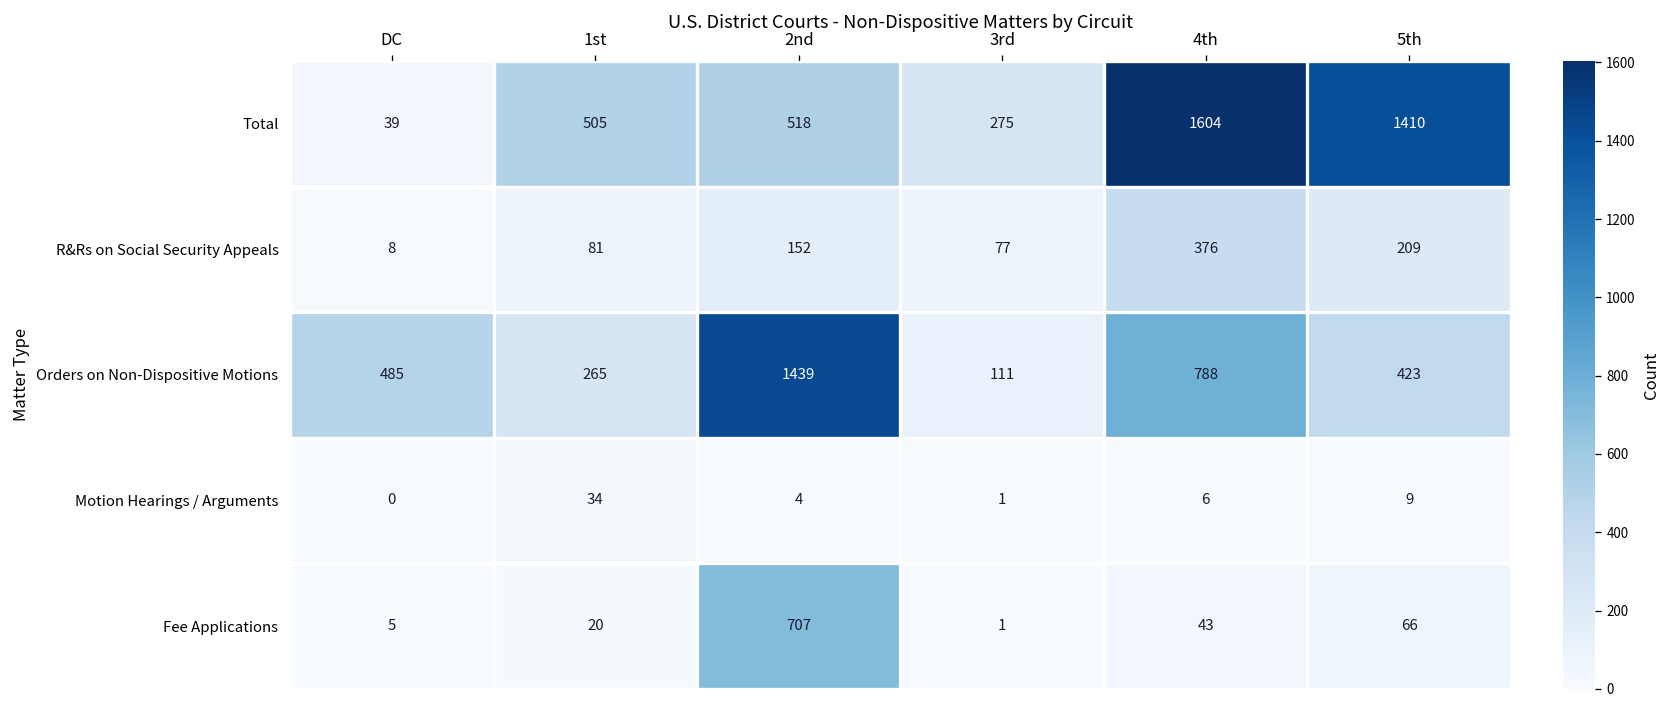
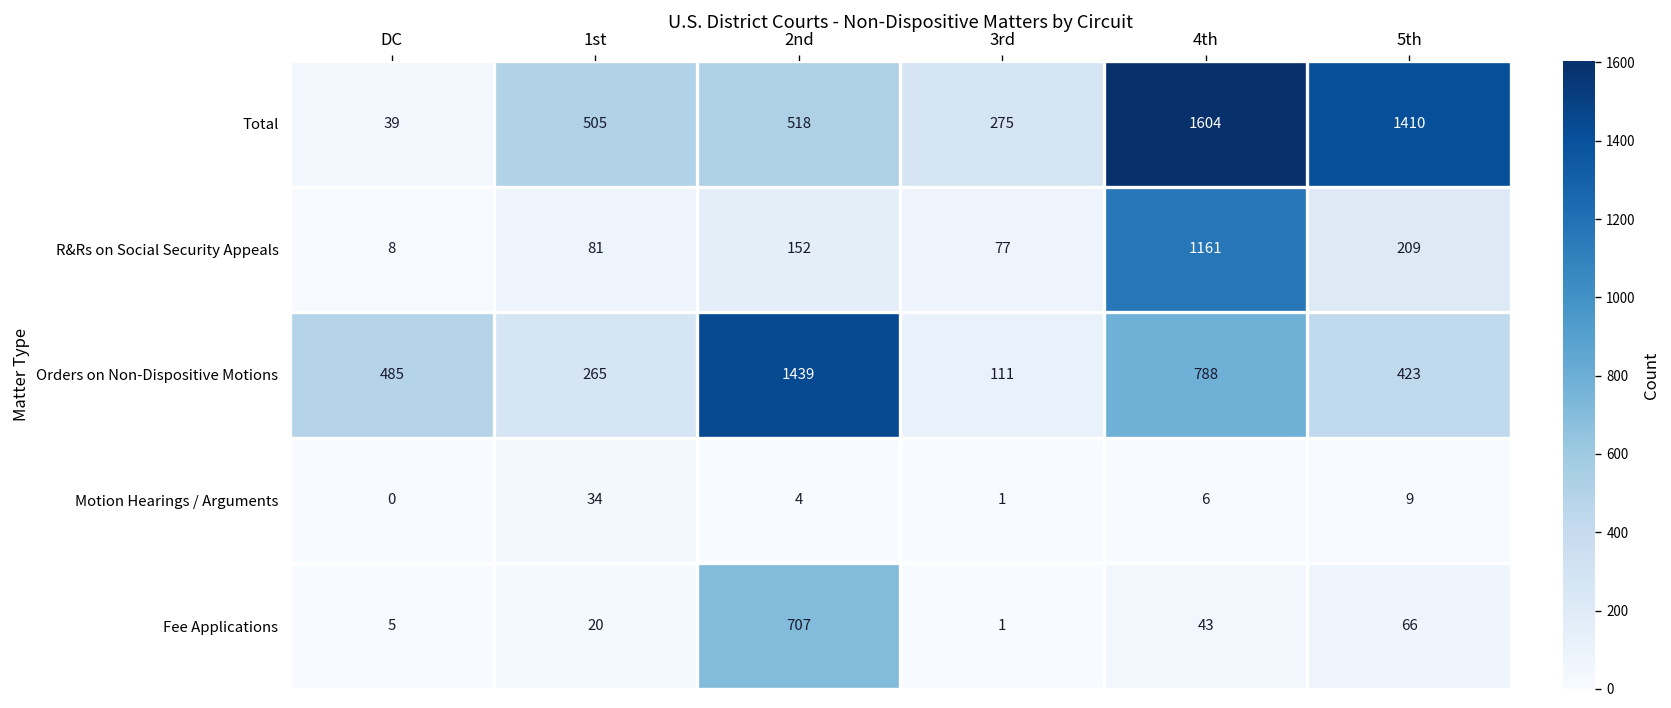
R&Rs on Social Security Appeals, 4th: 376 -> 1161
